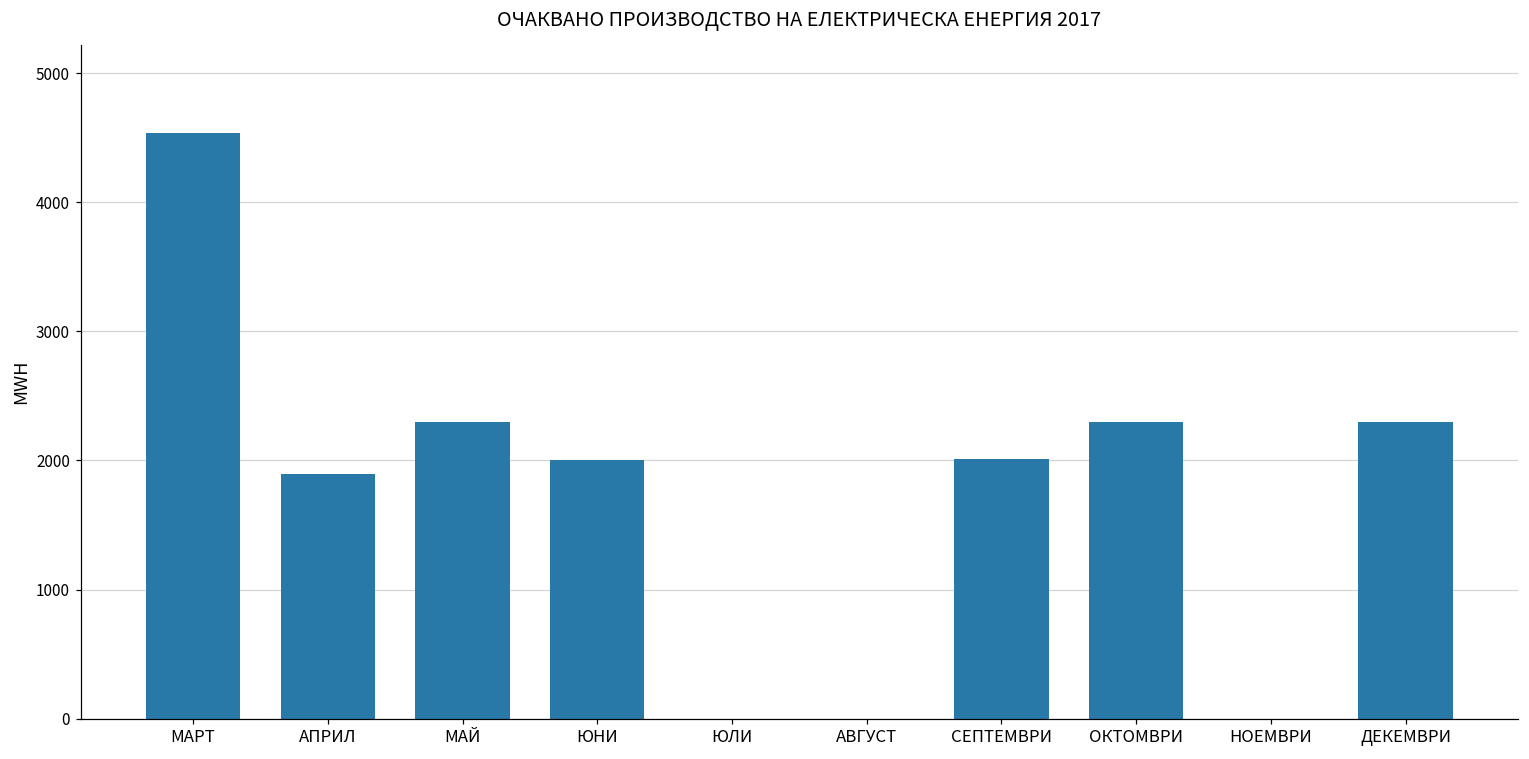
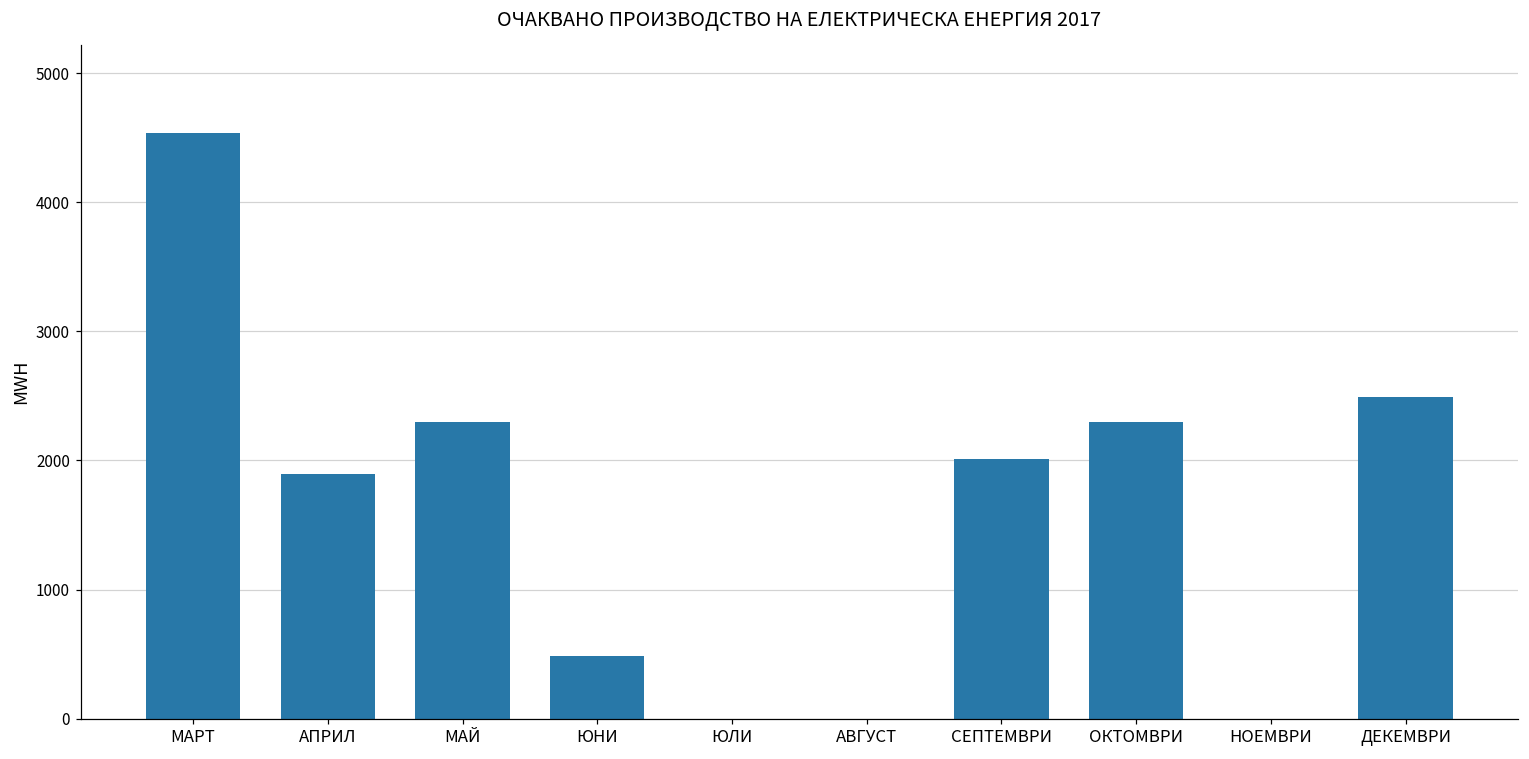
ЮНИ: 2000 -> 490
ДЕКЕМВРИ: 2300 -> 2490
